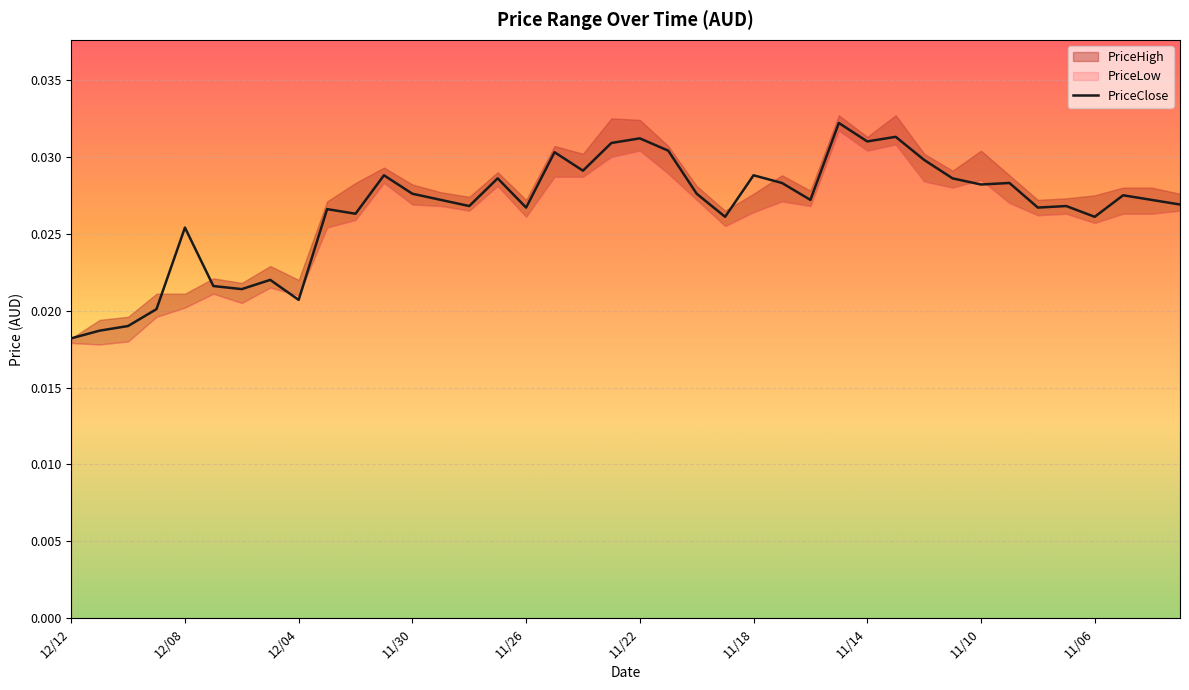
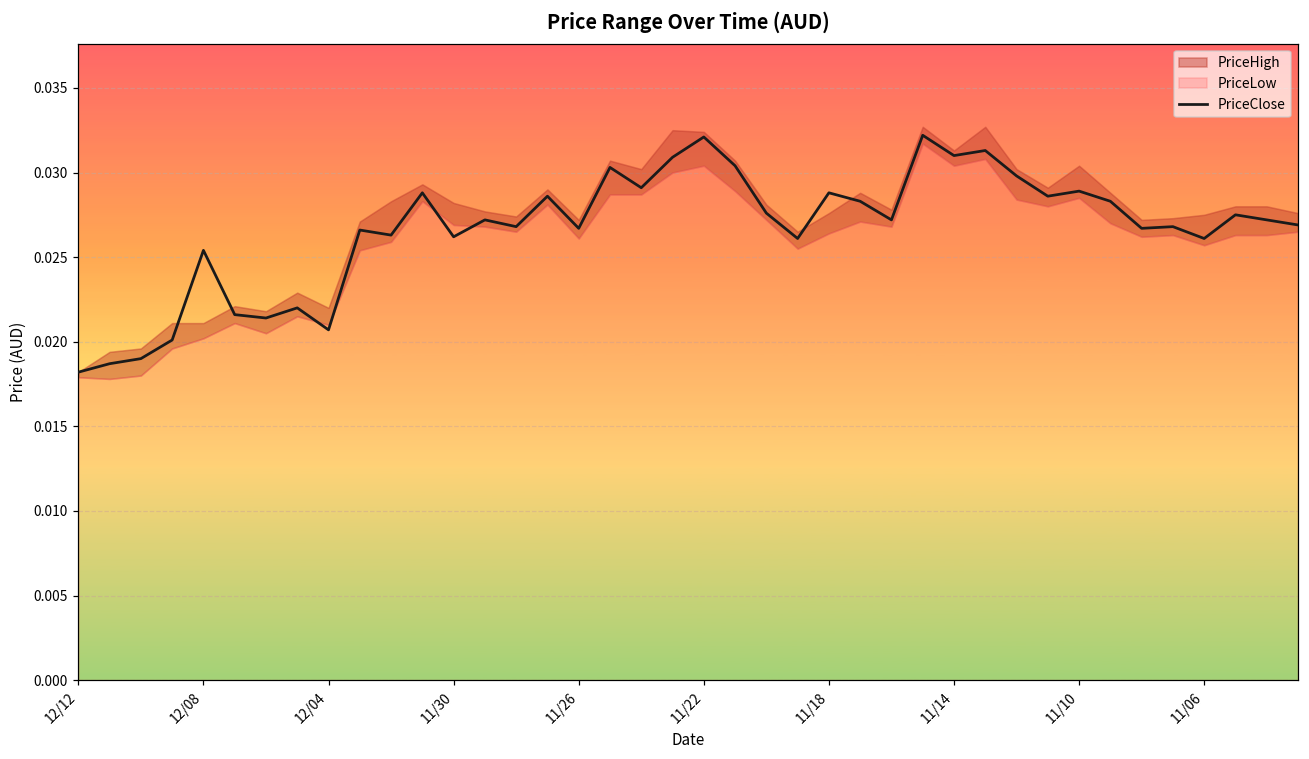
PriceClose, 11/30: 0.0276 -> 0.0262
PriceClose, 11/22: 0.0312 -> 0.0321
PriceClose, 11/10: 0.0282 -> 0.0289
